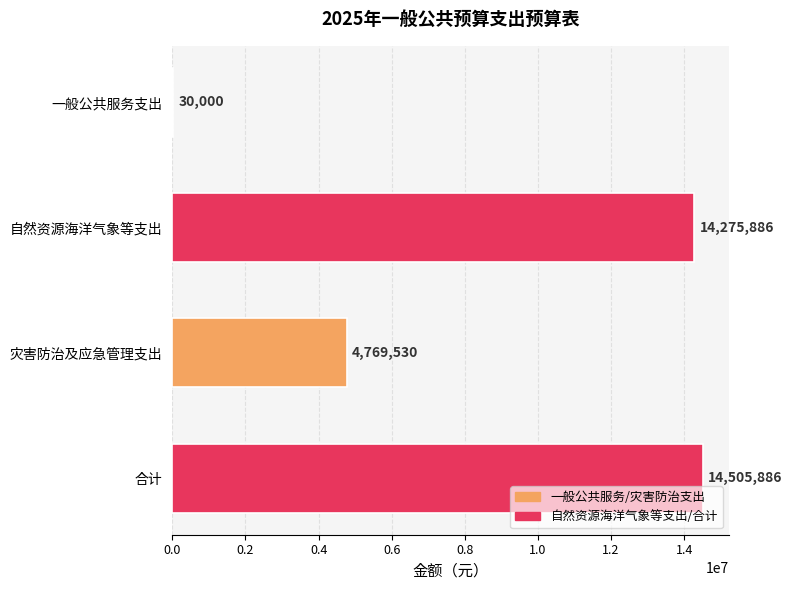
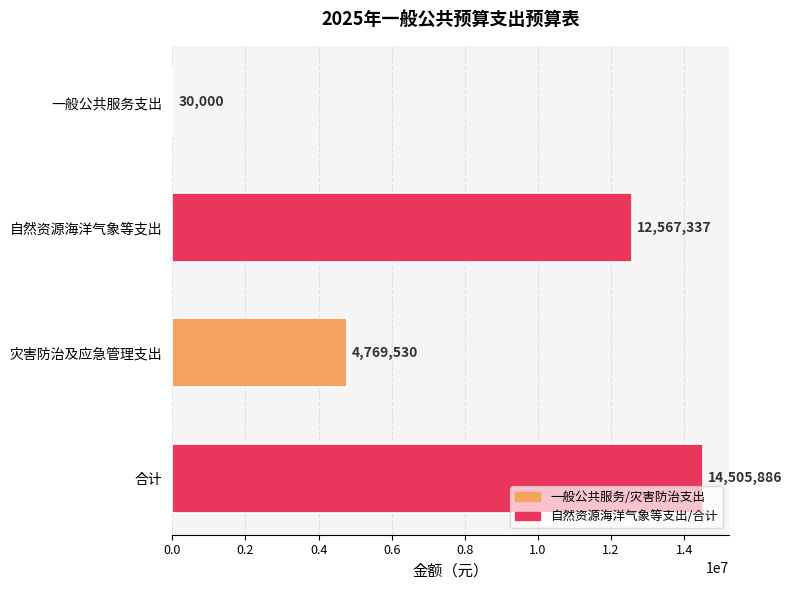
自然资源海洋气象等支出: 14,275,886 -> 12,567,337
